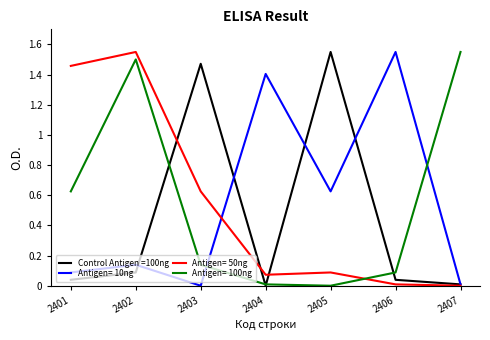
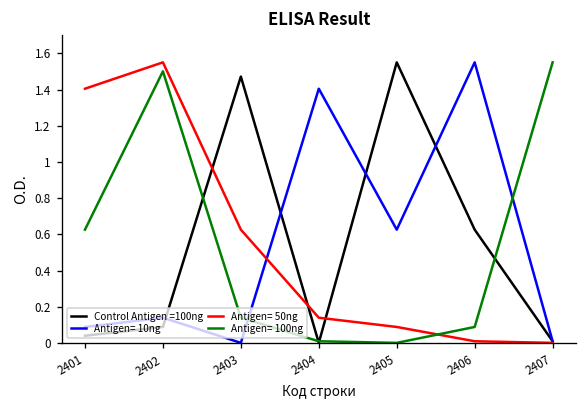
Antigen= 50ng, 2401: 1.46 -> 1.40
Antigen= 50ng, 2404: 0.07 -> 0.14
Control Antigen =100ng, 2406: 0.04 -> 0.63
